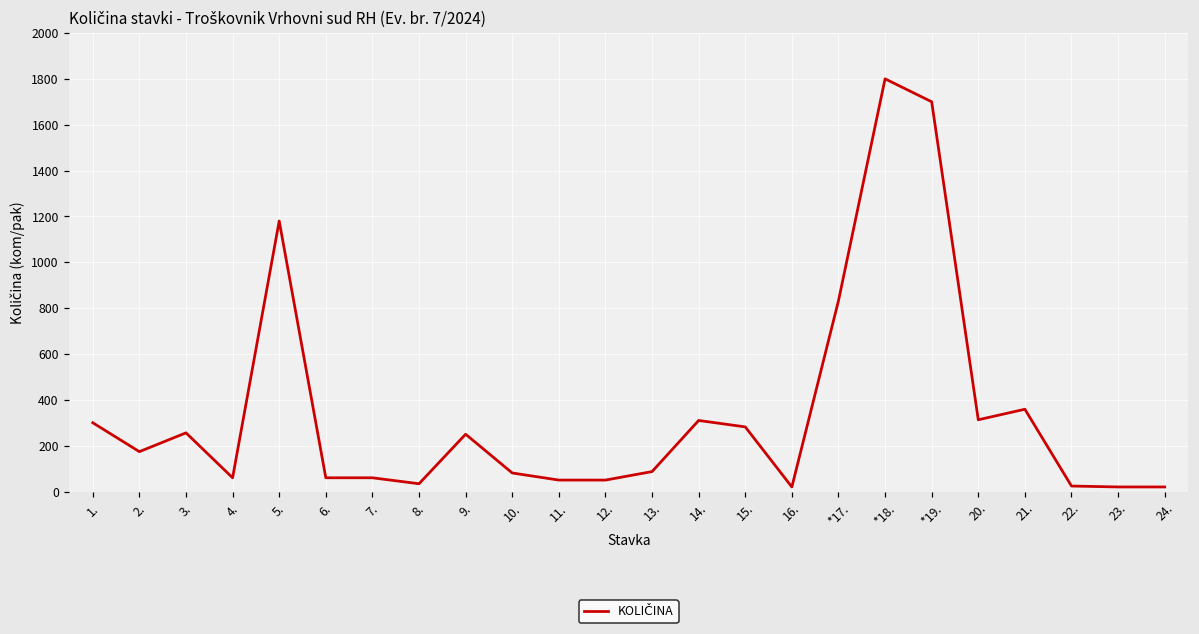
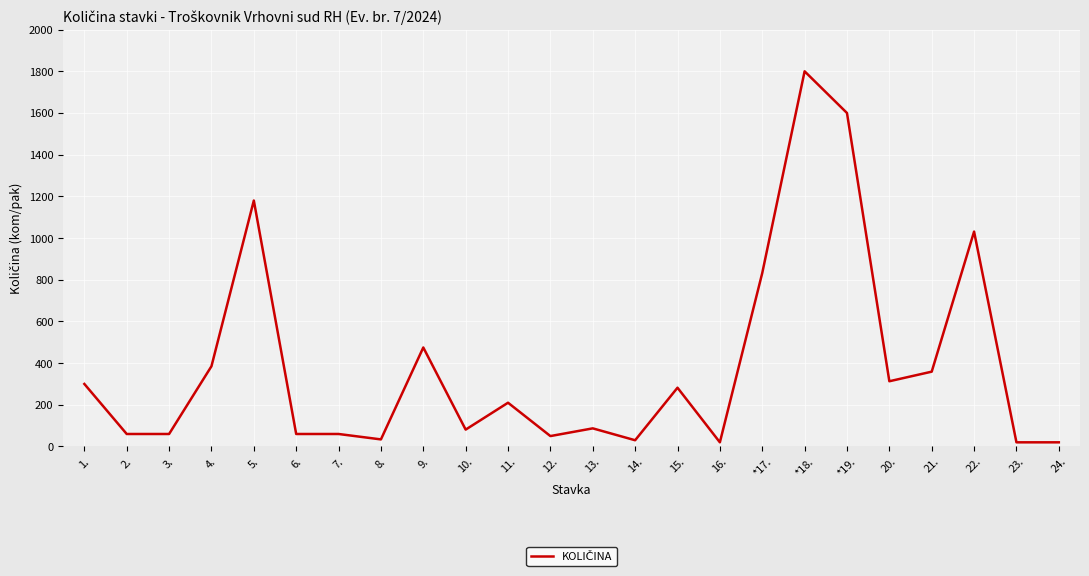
2.: 170 -> 60
3.: 260 -> 60
4.: 60 -> 390
9.: 250 -> 480
11.: 50 -> 210
14.: 310 -> 30
*19.: 1700 -> 1600
22.: 20 -> 1030
